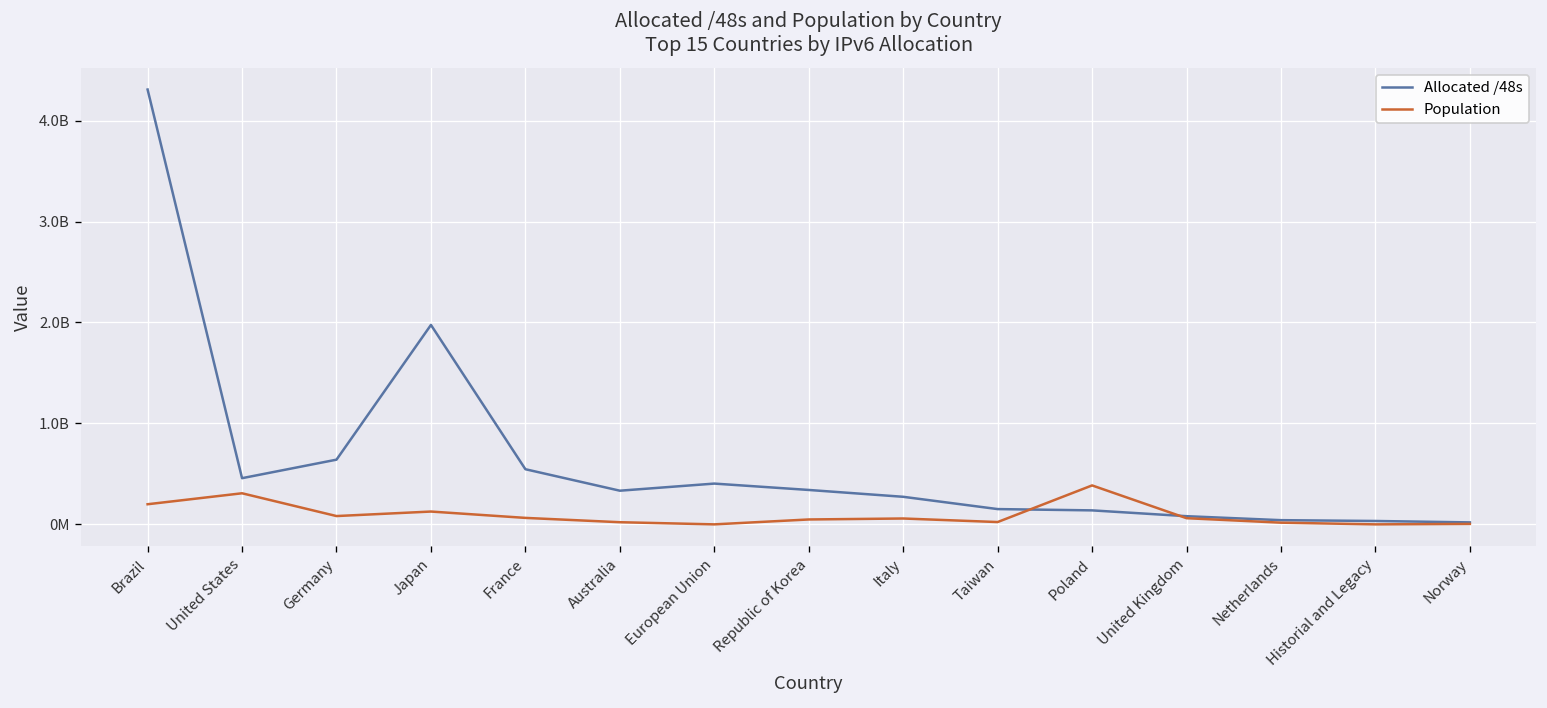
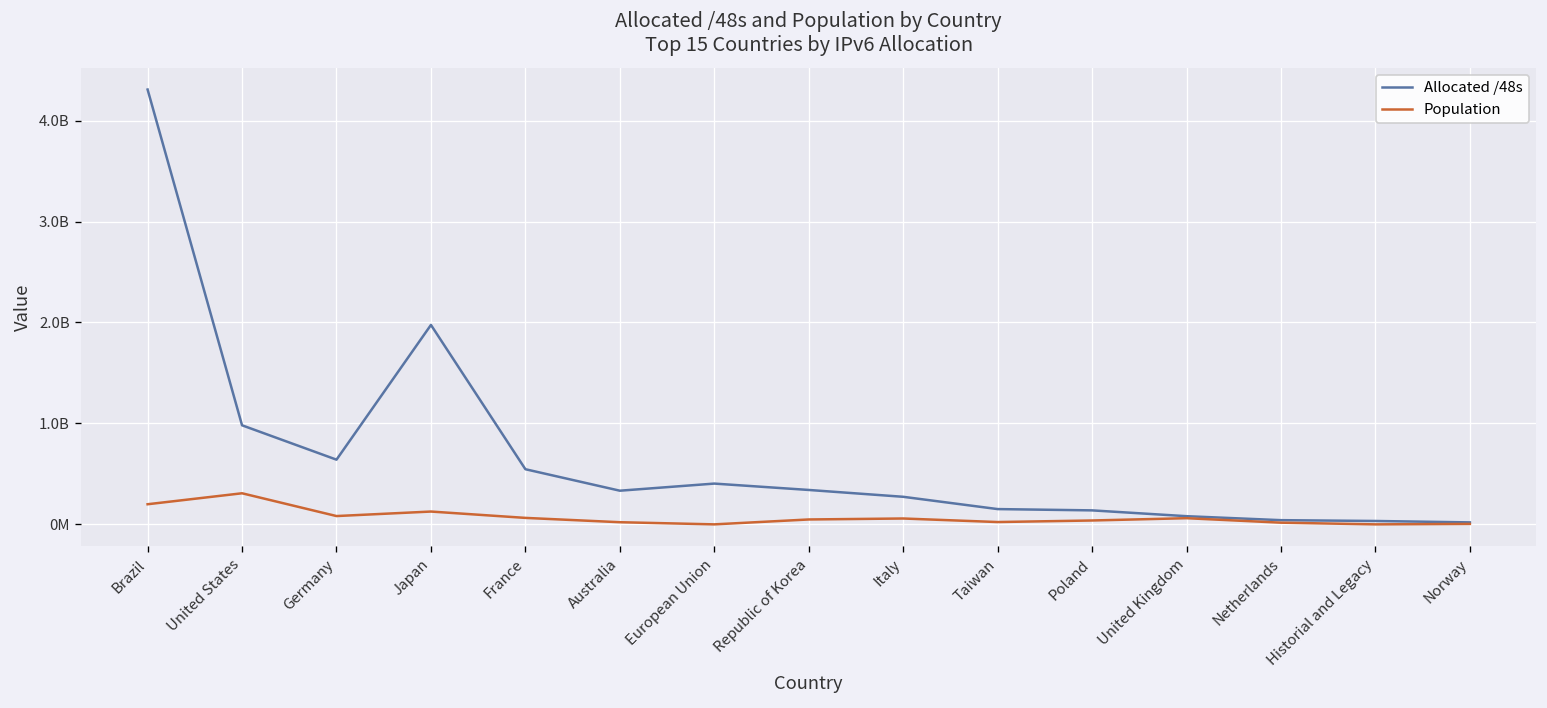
Allocated /48s, United States: 500000000 -> 1000000000
Population, Poland: 400000000 -> 0
